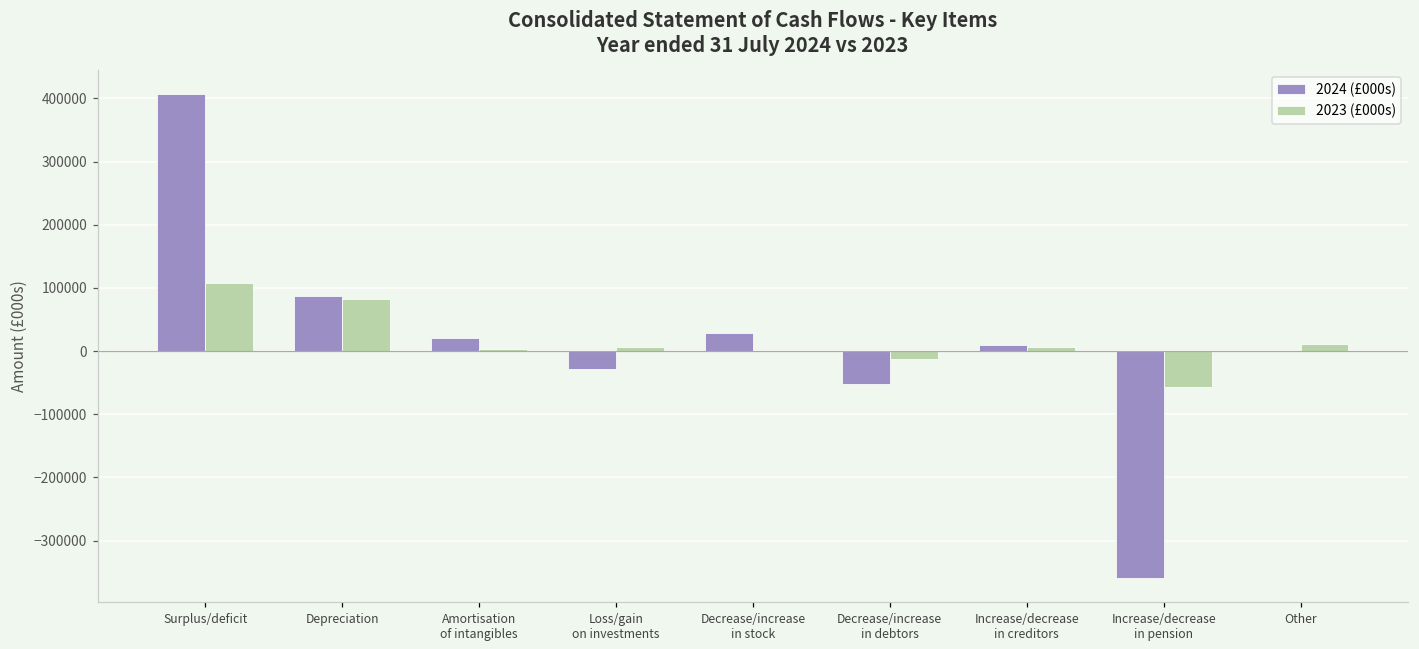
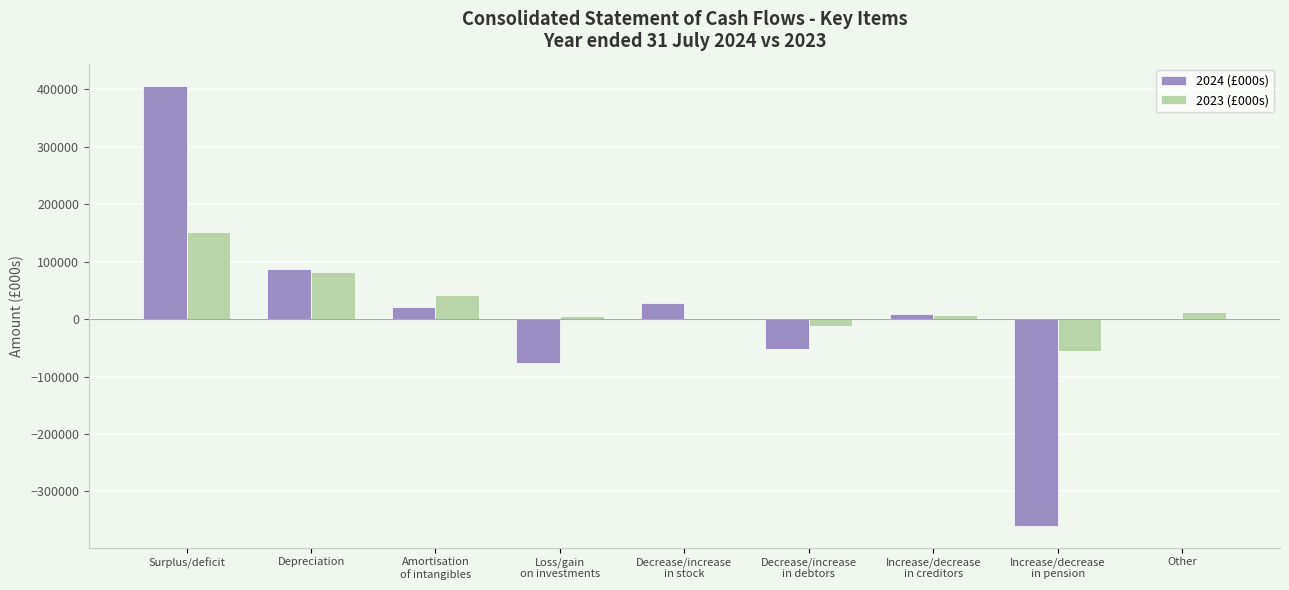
2023 (£000s), Surplus/deficit: 110000 -> 150000
2023 (£000s), Amortisation of intangibles: 0 -> 40000
2024 (£000s), Loss/gain on investments: -30000 -> -80000
